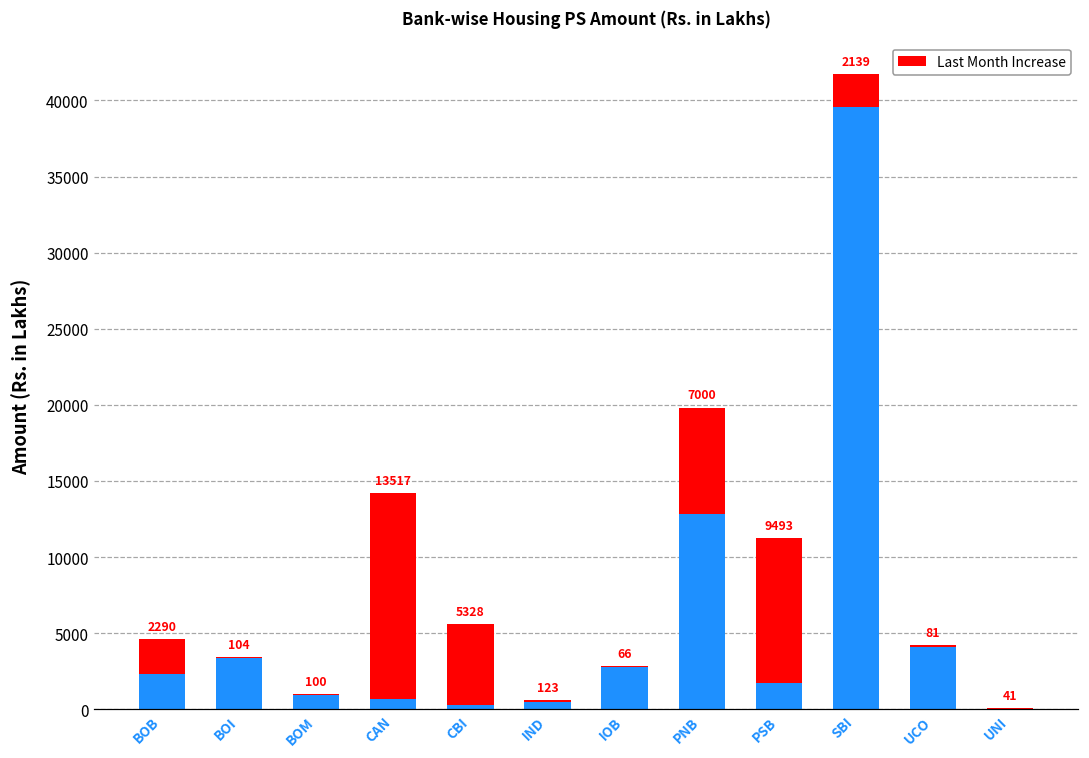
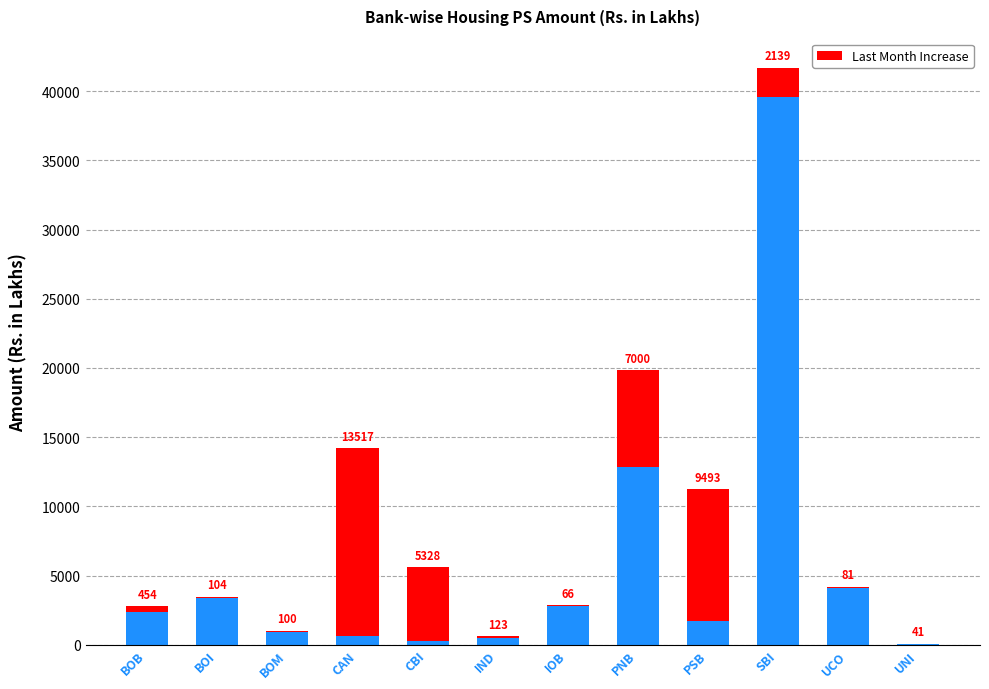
Last Month Increase, BOB: 2290 -> 454
